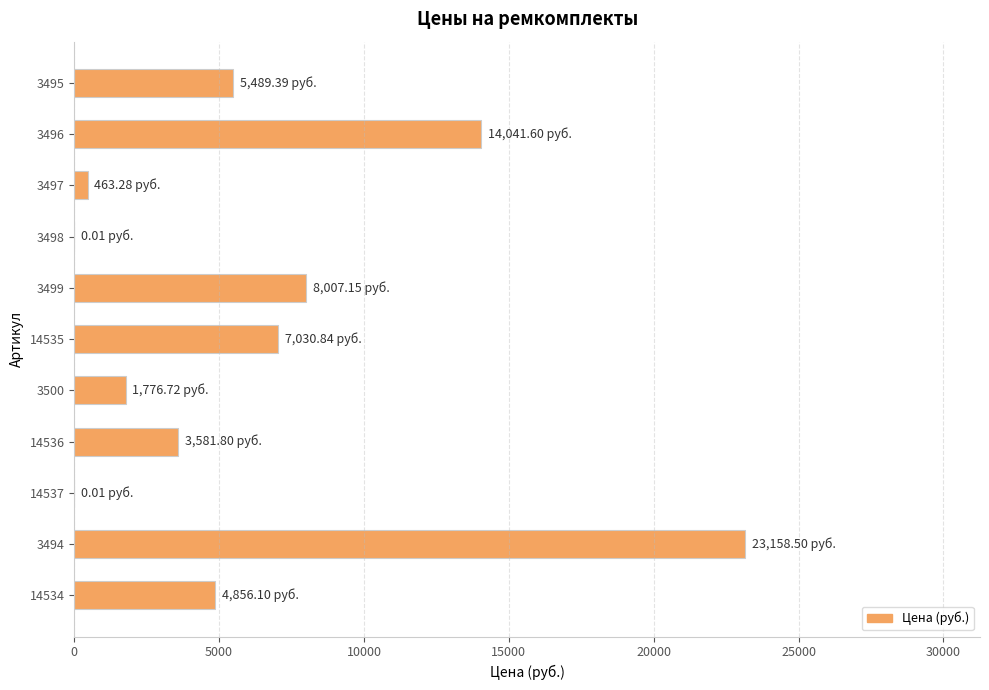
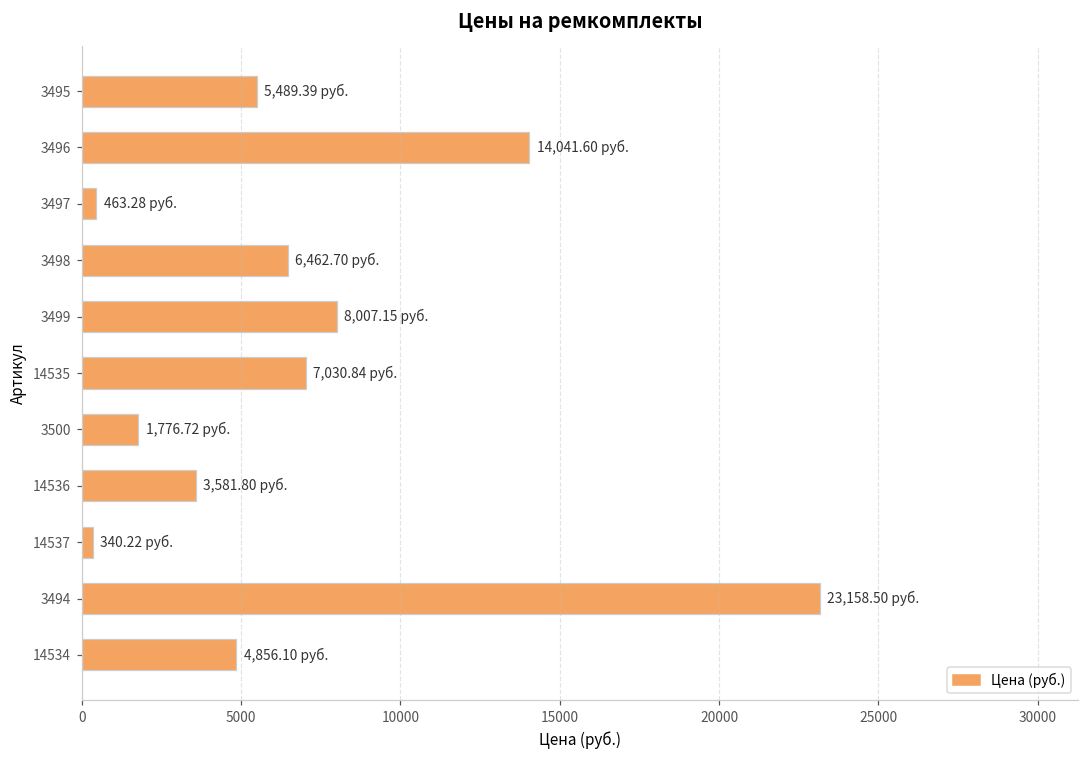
3498: 0.01 -> 6,462.70
14537: 0.01 -> 340.22
